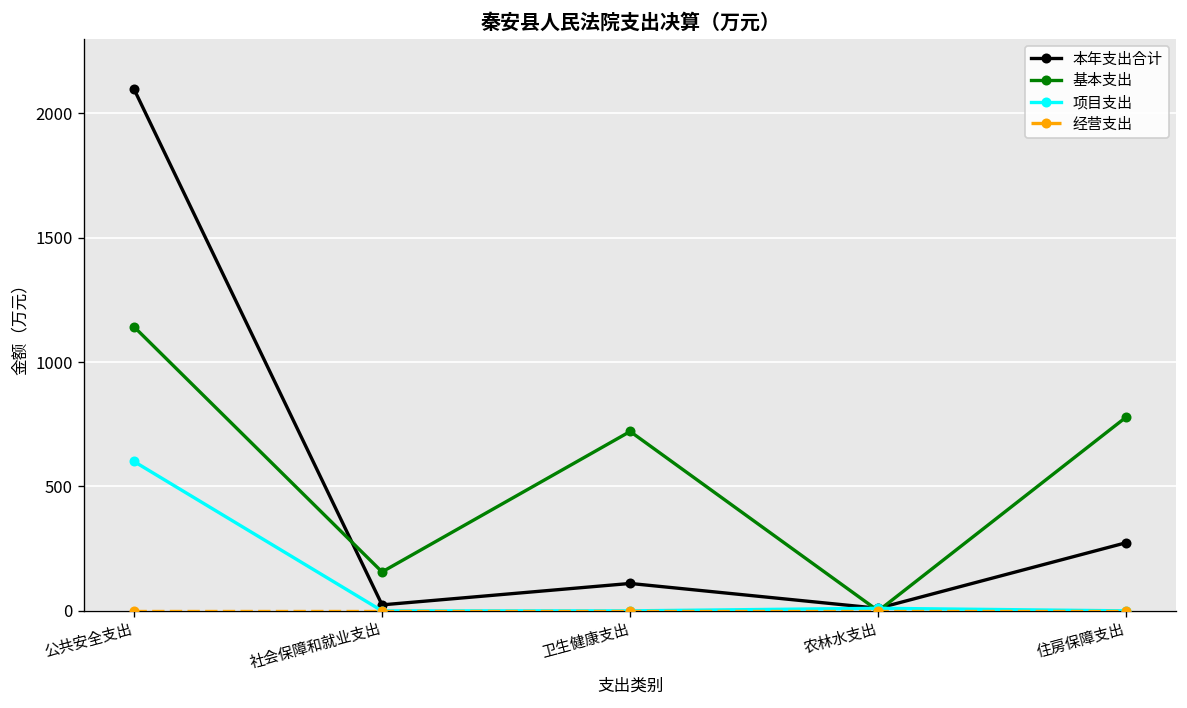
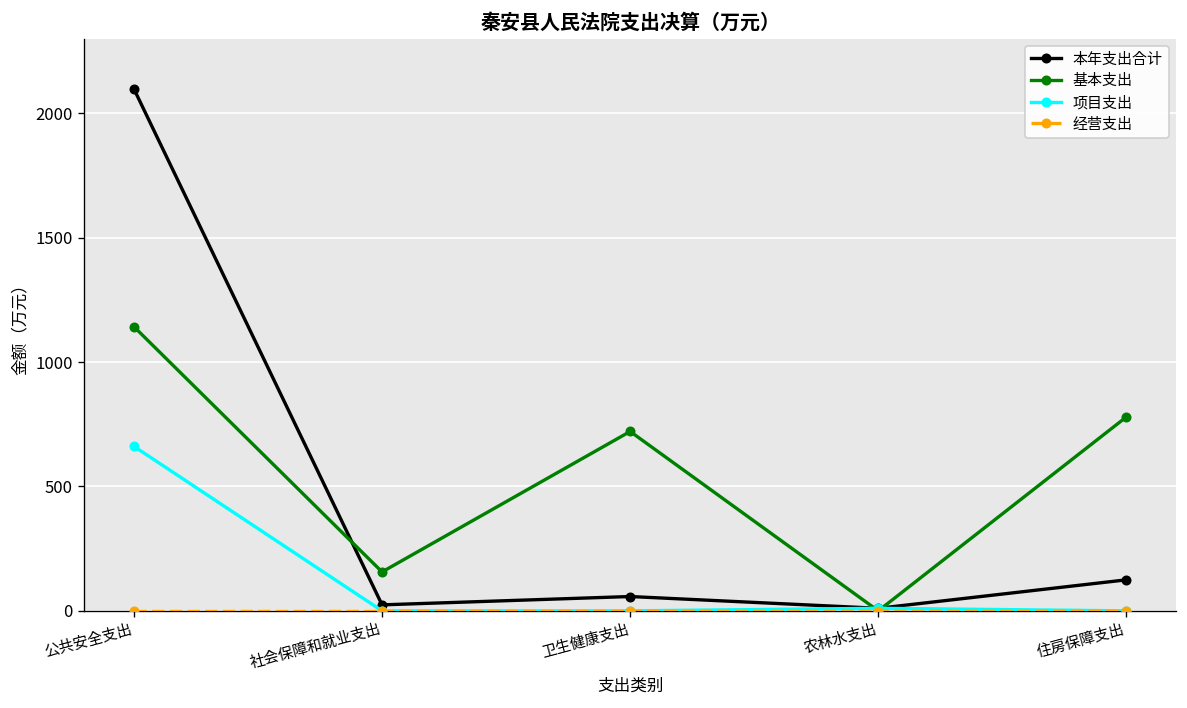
项目支出, 公共安全支出: 600 -> 660
本年支出合计, 卫生健康支出: 110 -> 60
本年支出合计, 住房保障支出: 270 -> 120
